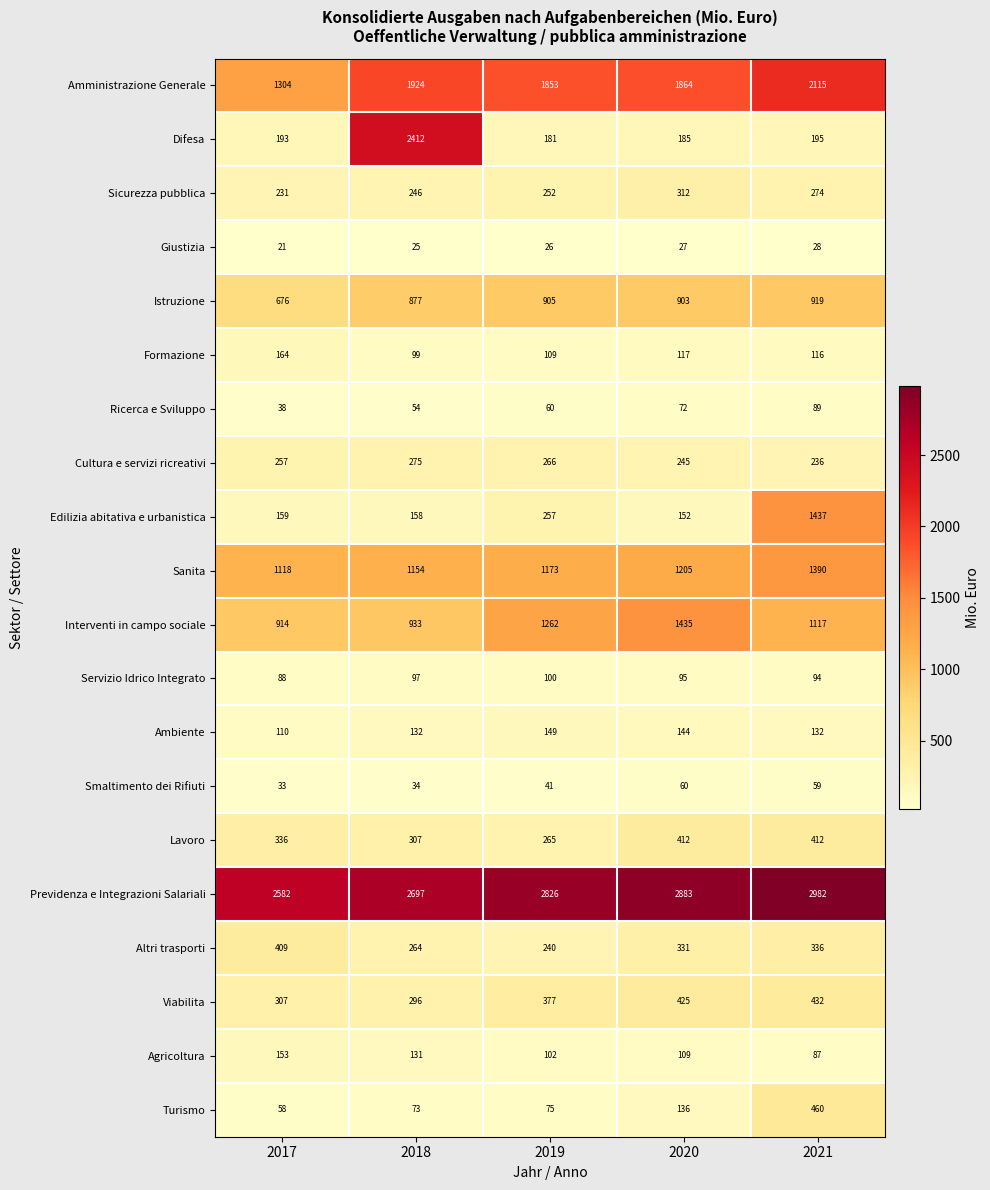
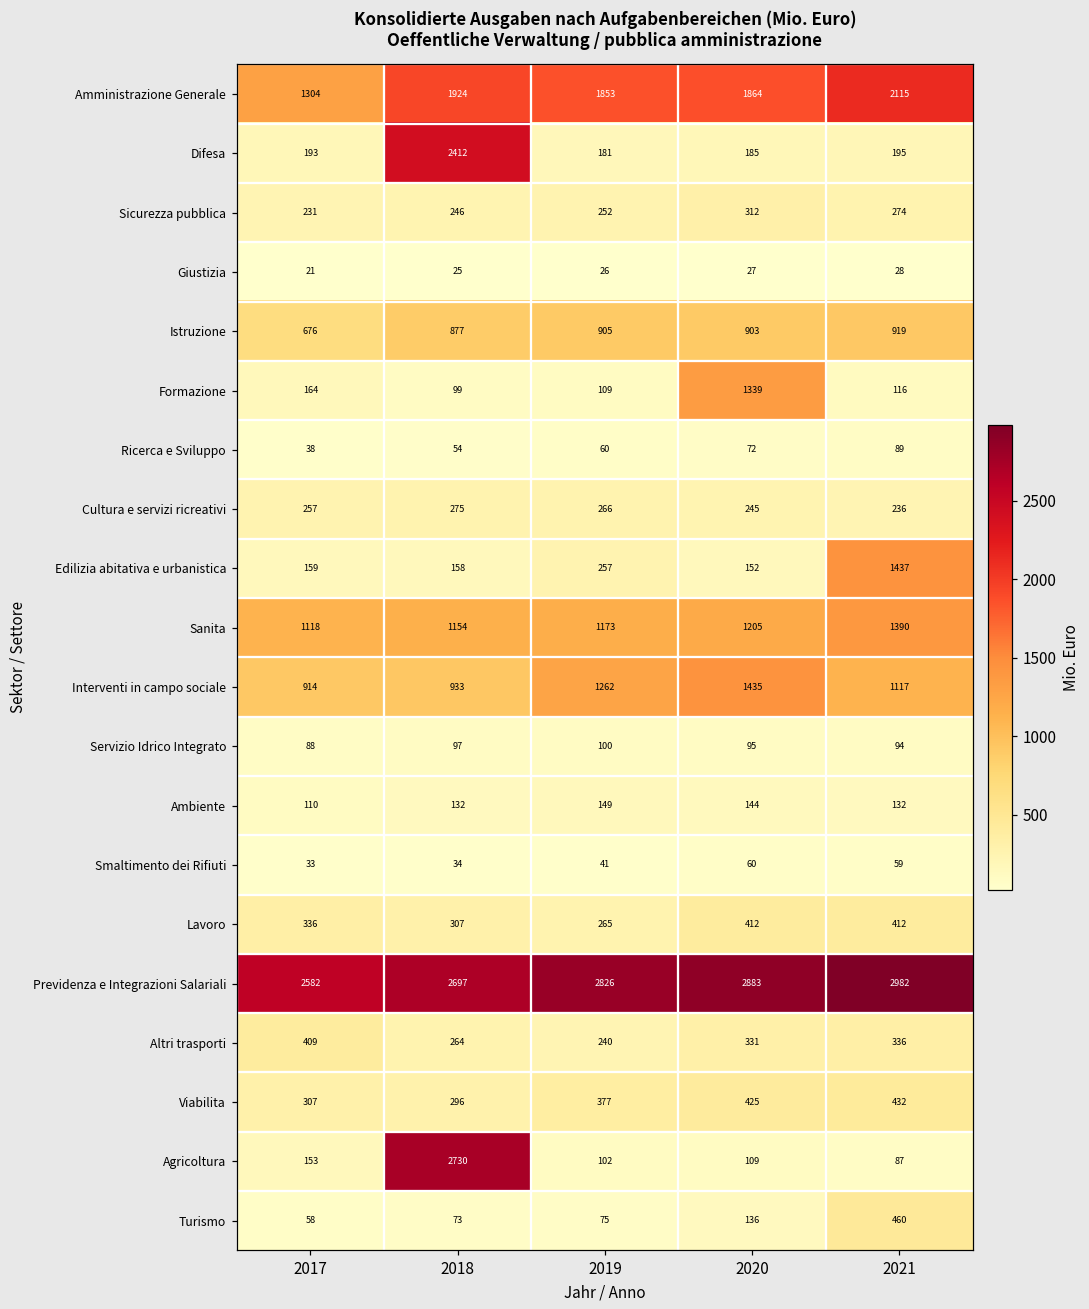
Formazione, 2020: 117 -> 1339
Agricoltura, 2018: 131 -> 2730
